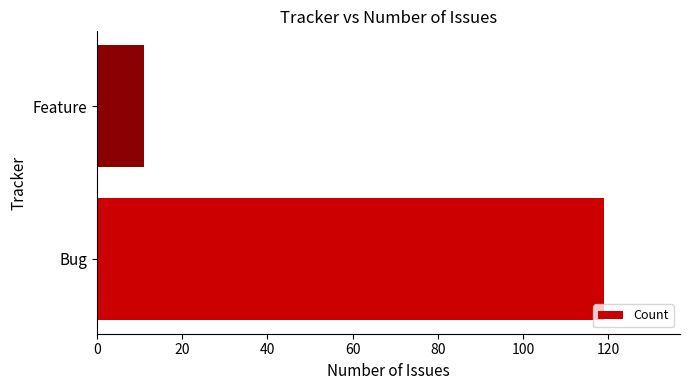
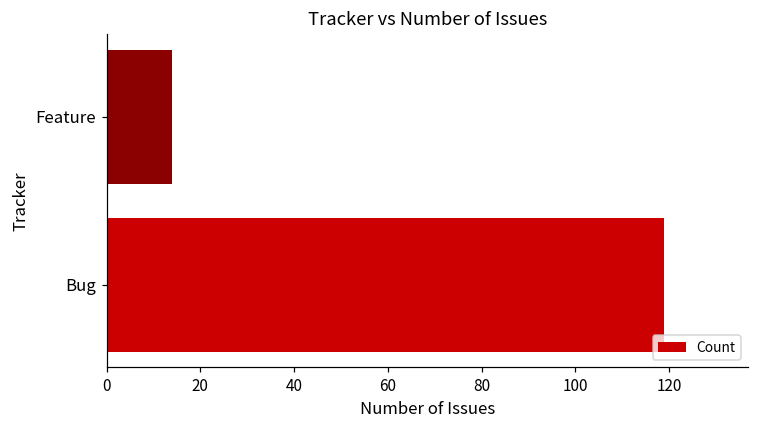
Feature: 11 -> 14
